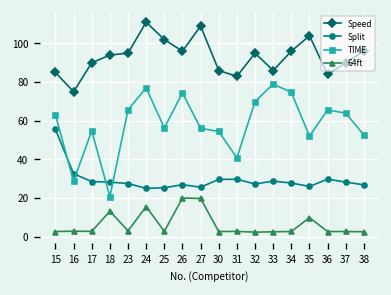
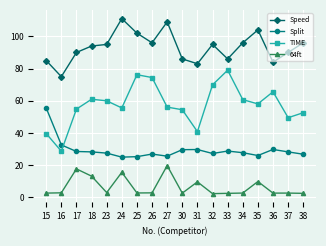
TIME, 15: 63 -> 40
64ft, 17: 3 -> 18
TIME, 18: 21 -> 61
TIME, 23: 66 -> 60
TIME, 24: 77 -> 56
TIME, 25: 56 -> 76
64ft, 26: 20 -> 3
64ft, 31: 3 -> 10
TIME, 34: 75 -> 61
TIME, 35: 52 -> 58
TIME, 37: 64 -> 50
